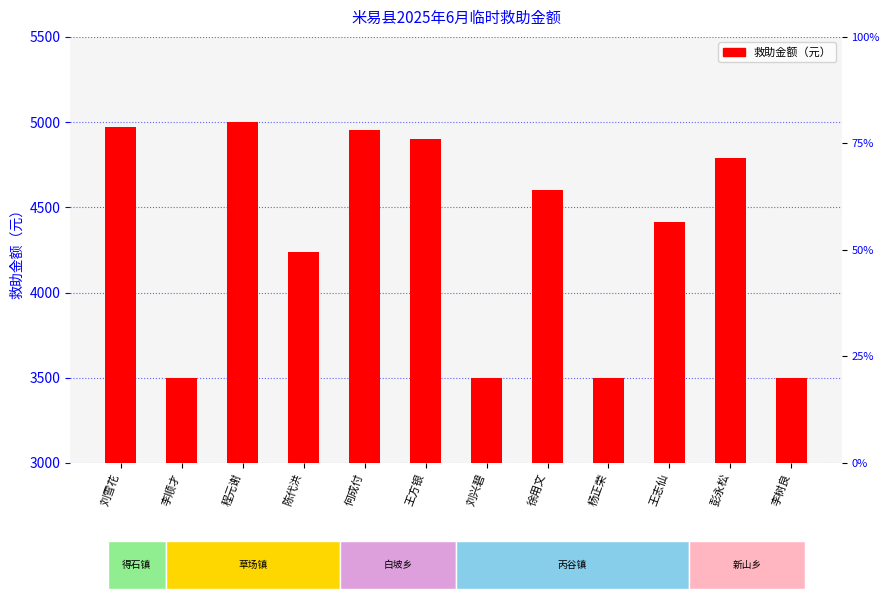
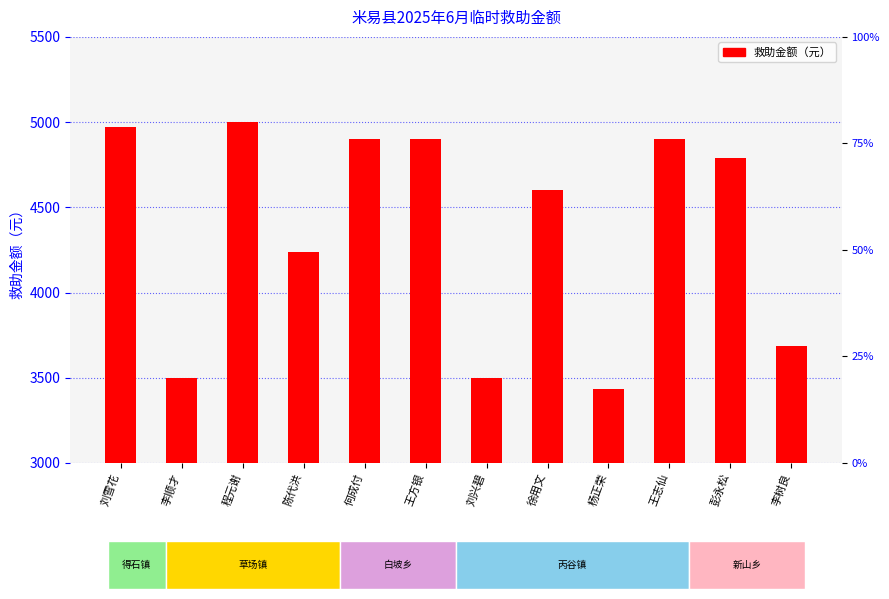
何成付: 4950 -> 4900
杨正荣: 3500 -> 3440
王志仙: 4410 -> 4900
李树良: 3500 -> 3690
